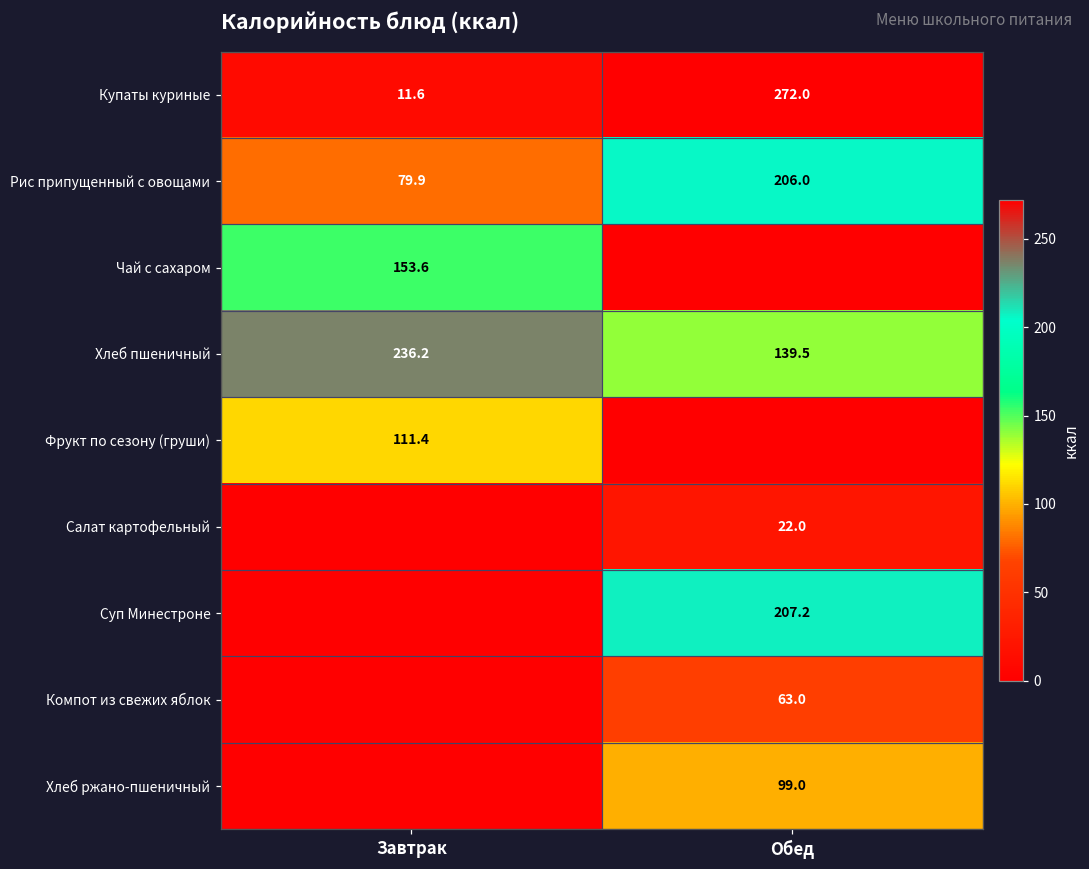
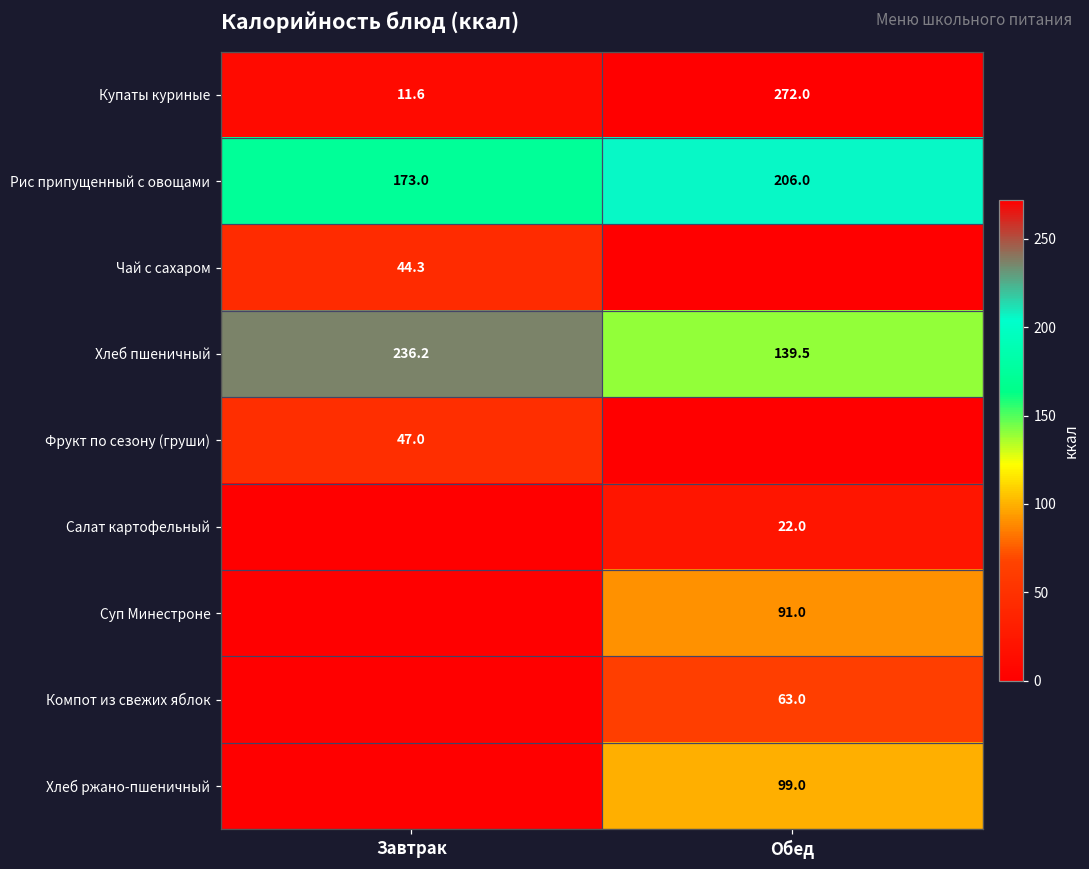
Рис припущенный с овощами, Завтрак: 79.9 -> 173.0
Чай с сахаром, Завтрак: 153.6 -> 44.3
Фрукт по сезону (груши), Завтрак: 111.4 -> 47.0
Суп Минестроне, Обед: 207.2 -> 91.0
